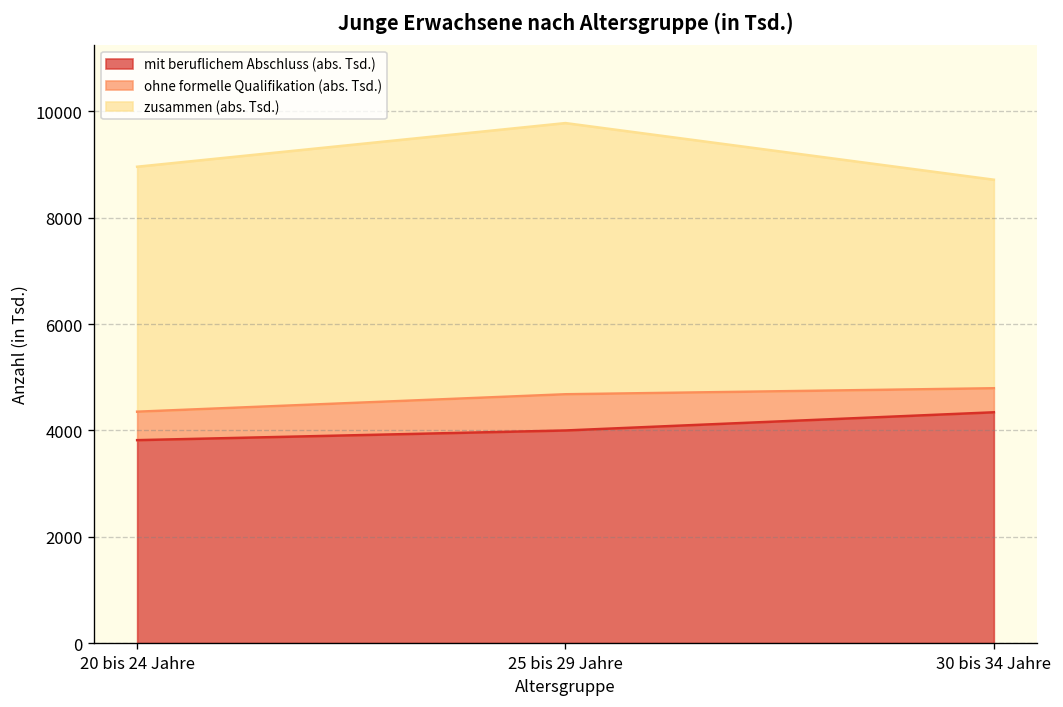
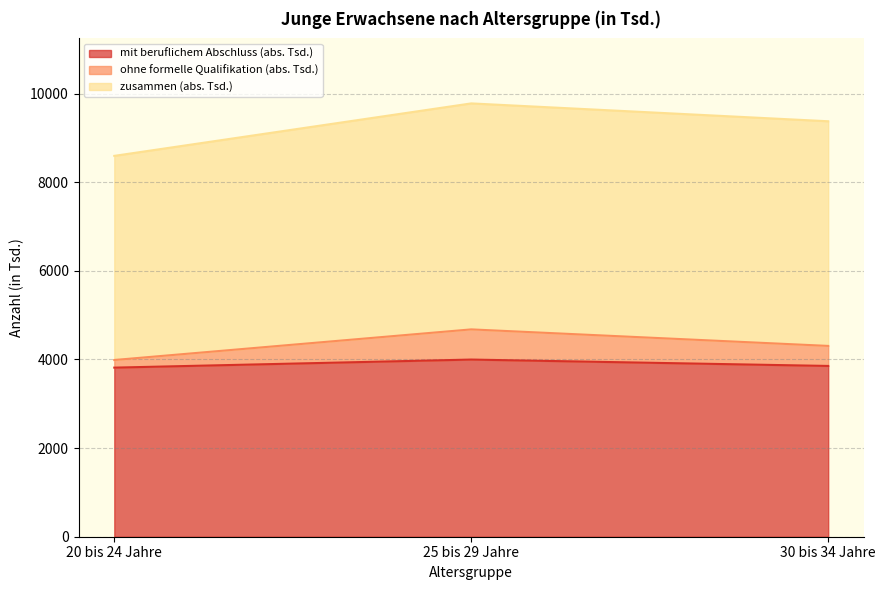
ohne formelle Qualifikation (abs. Tsd.), 20 bis 24 Jahre: 500 -> 200
mit beruflichem Abschluss (abs. Tsd.), 30 bis 34 Jahre: 4300 -> 3900
zusammen (abs. Tsd.), 30 bis 34 Jahre: 3900 -> 5100
